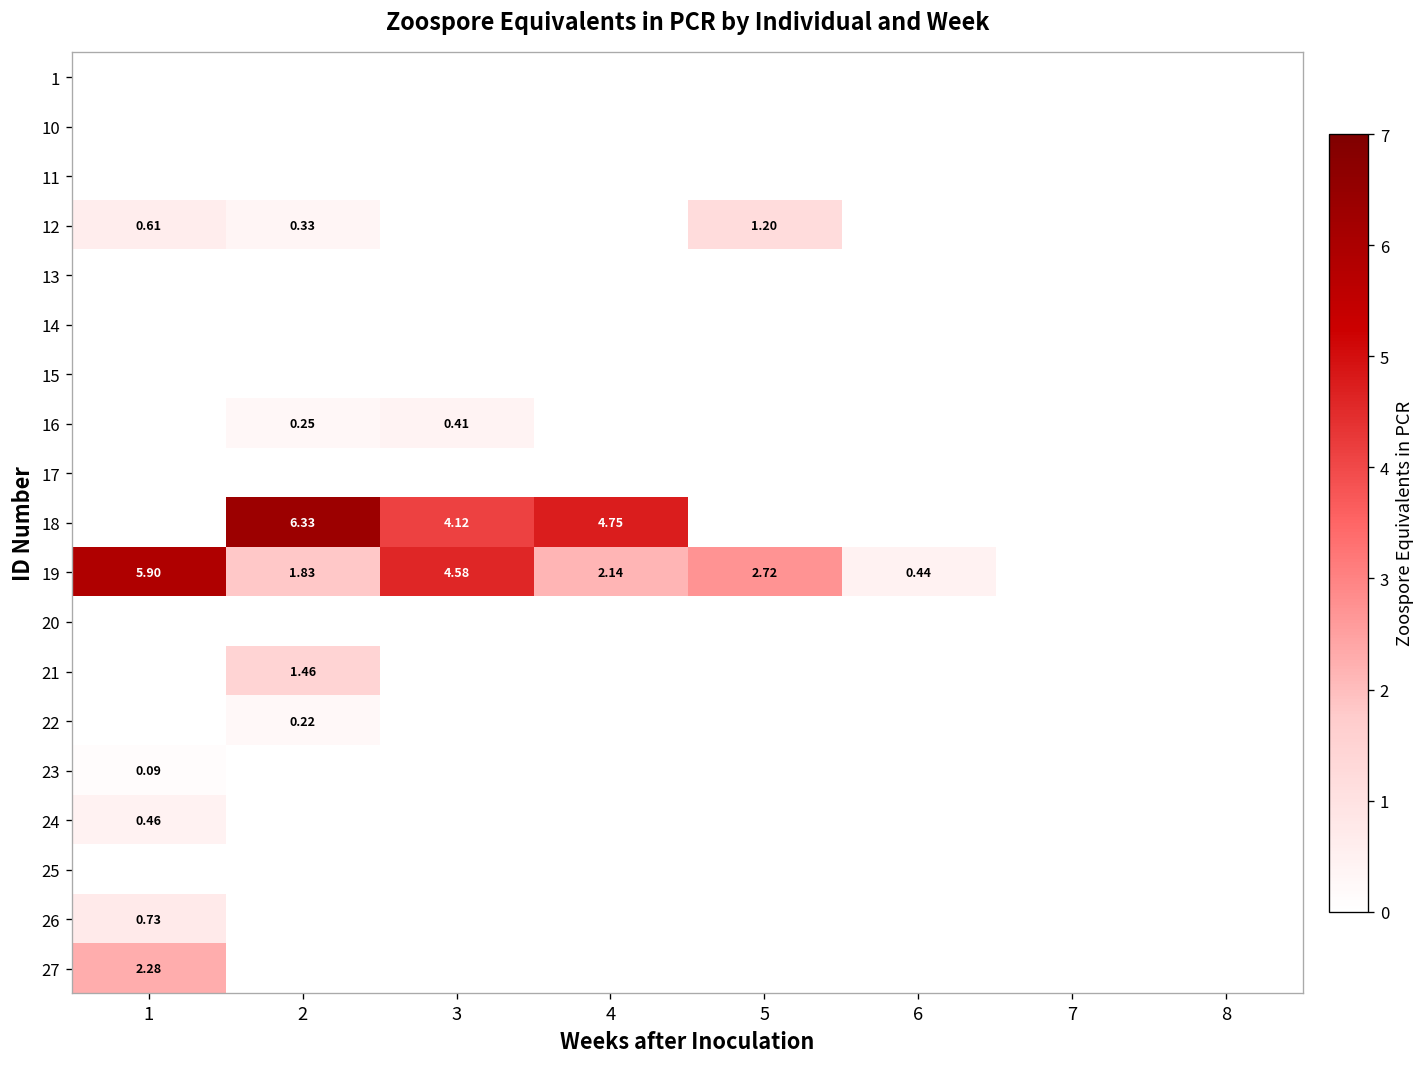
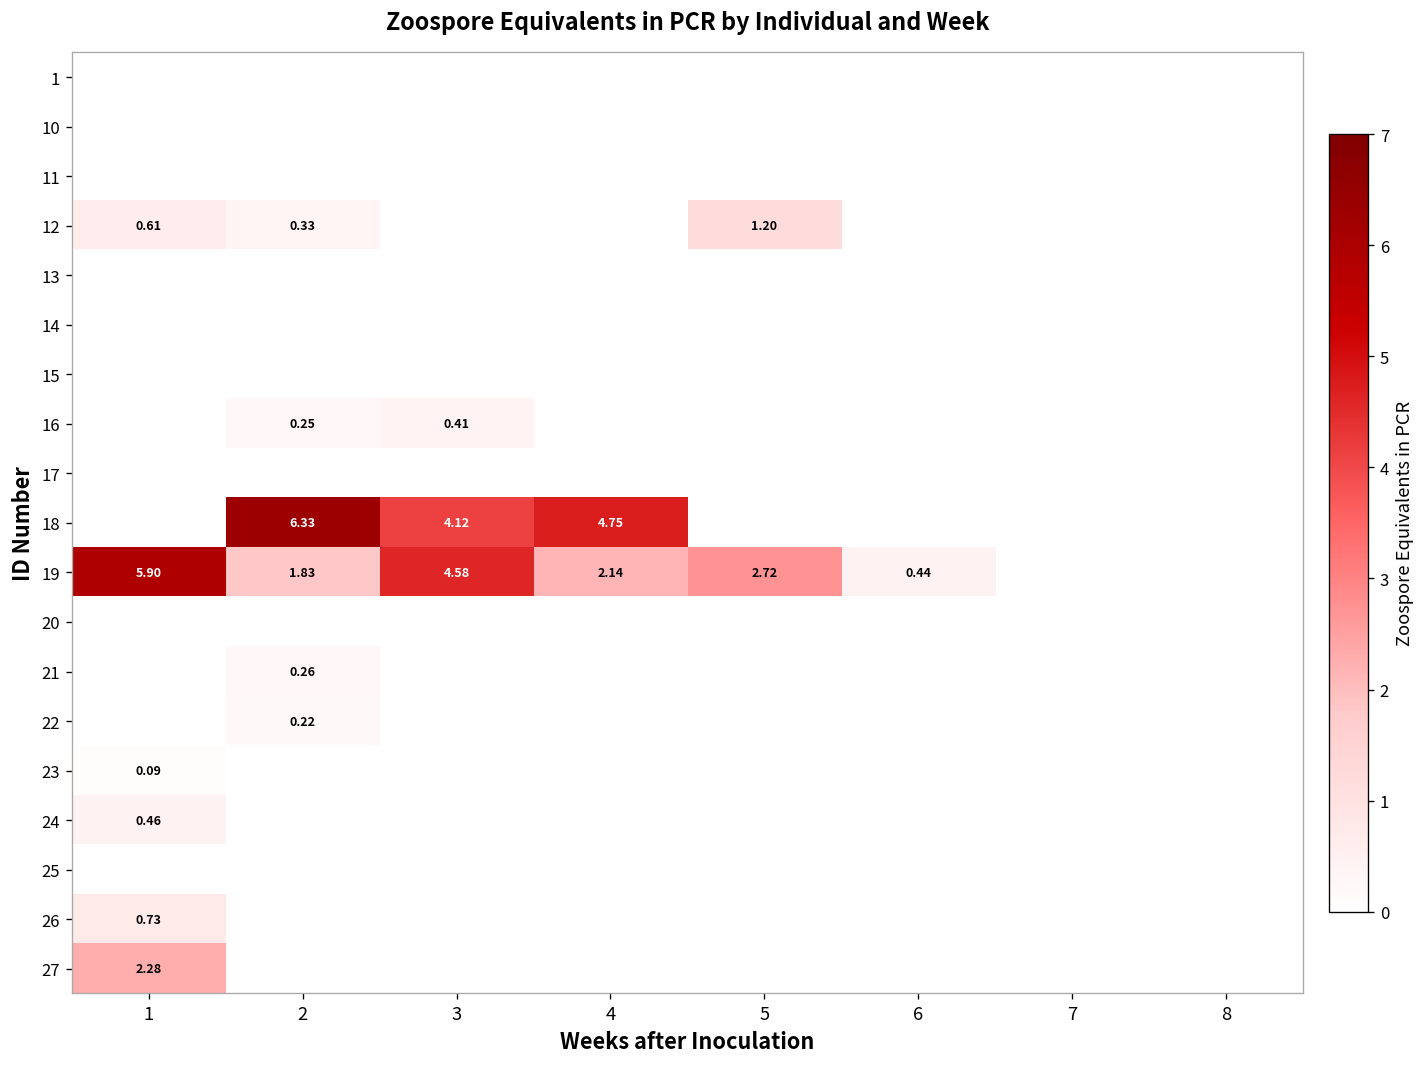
21, 2: 1.46 -> 0.26
